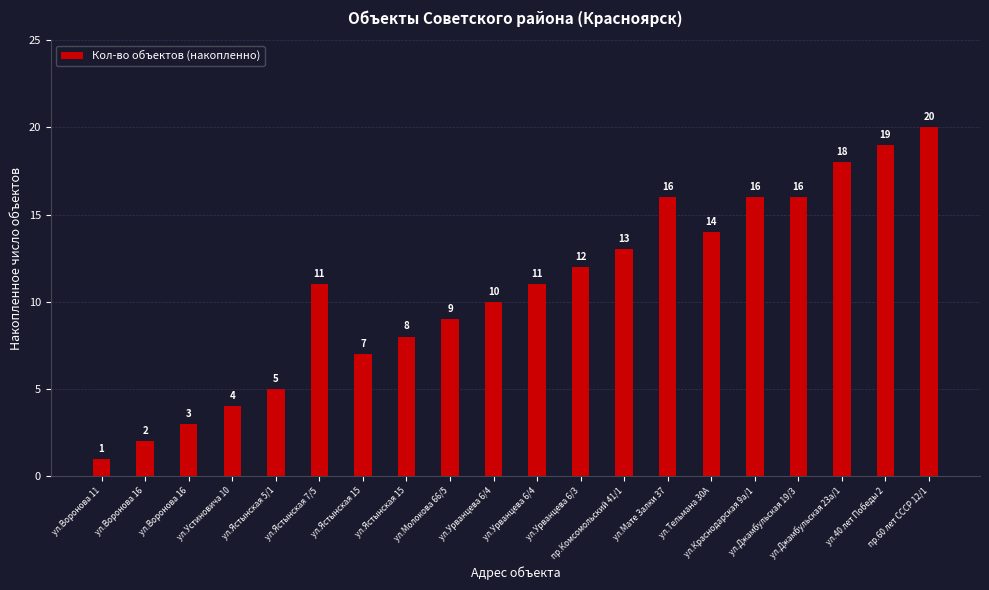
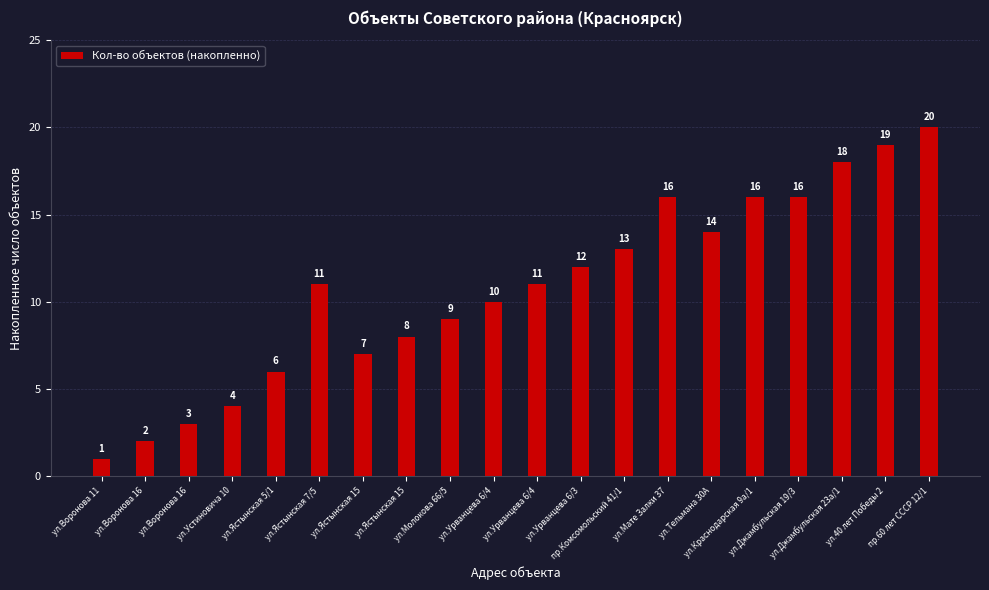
ул.Ястынская 5/1: 5 -> 6
